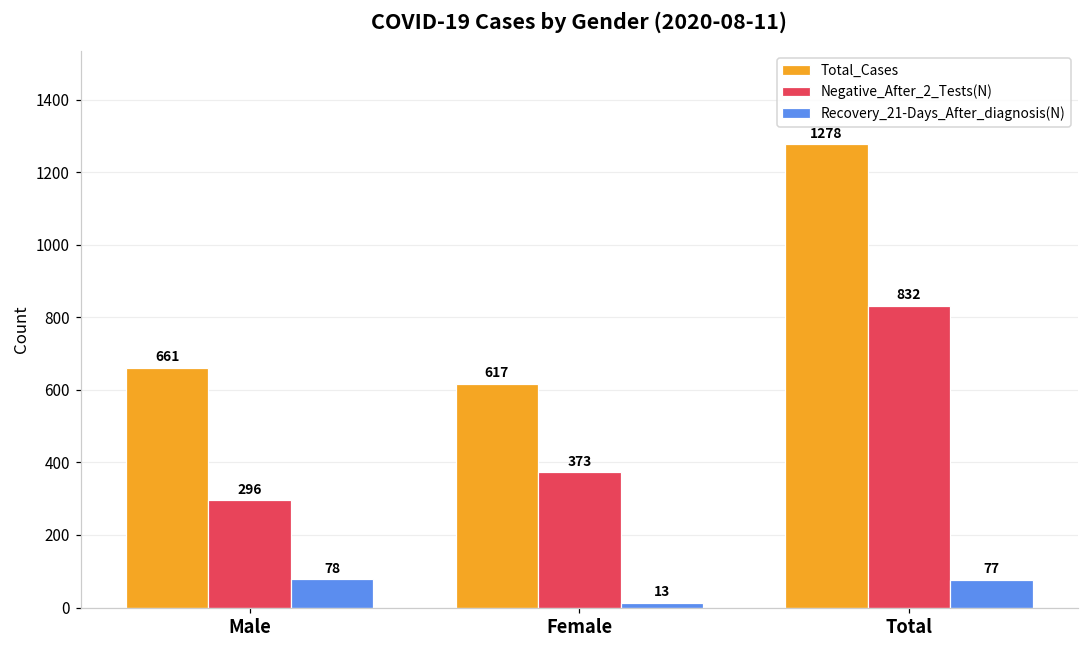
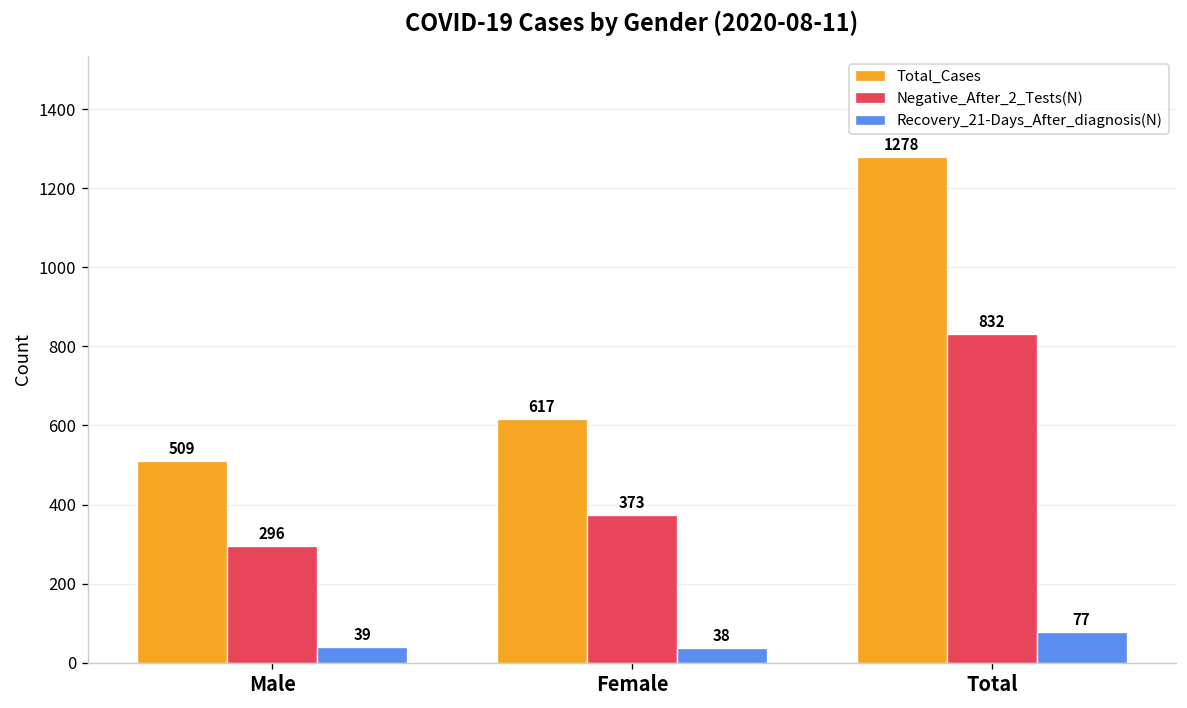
Total_Cases, Male: 661 -> 509
Recovery_21-Days_After_diagnosis(N), Male: 78 -> 39
Recovery_21-Days_After_diagnosis(N), Female: 13 -> 38
